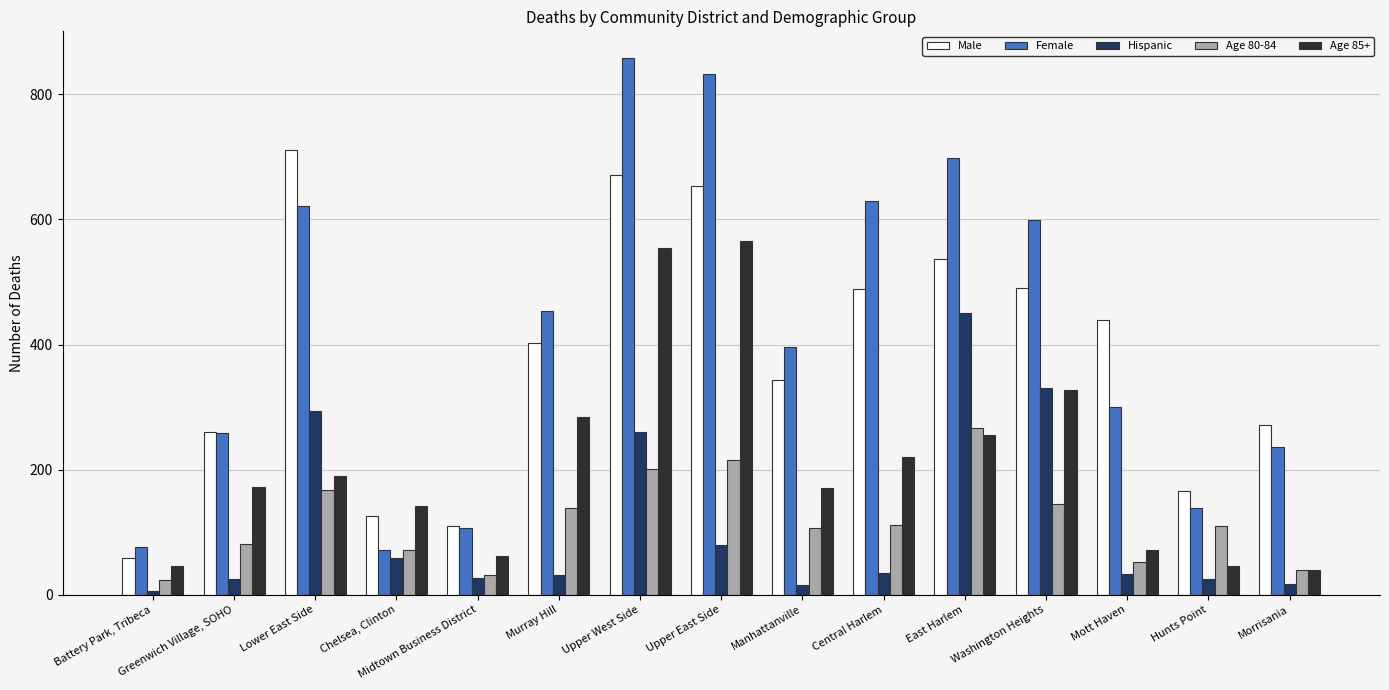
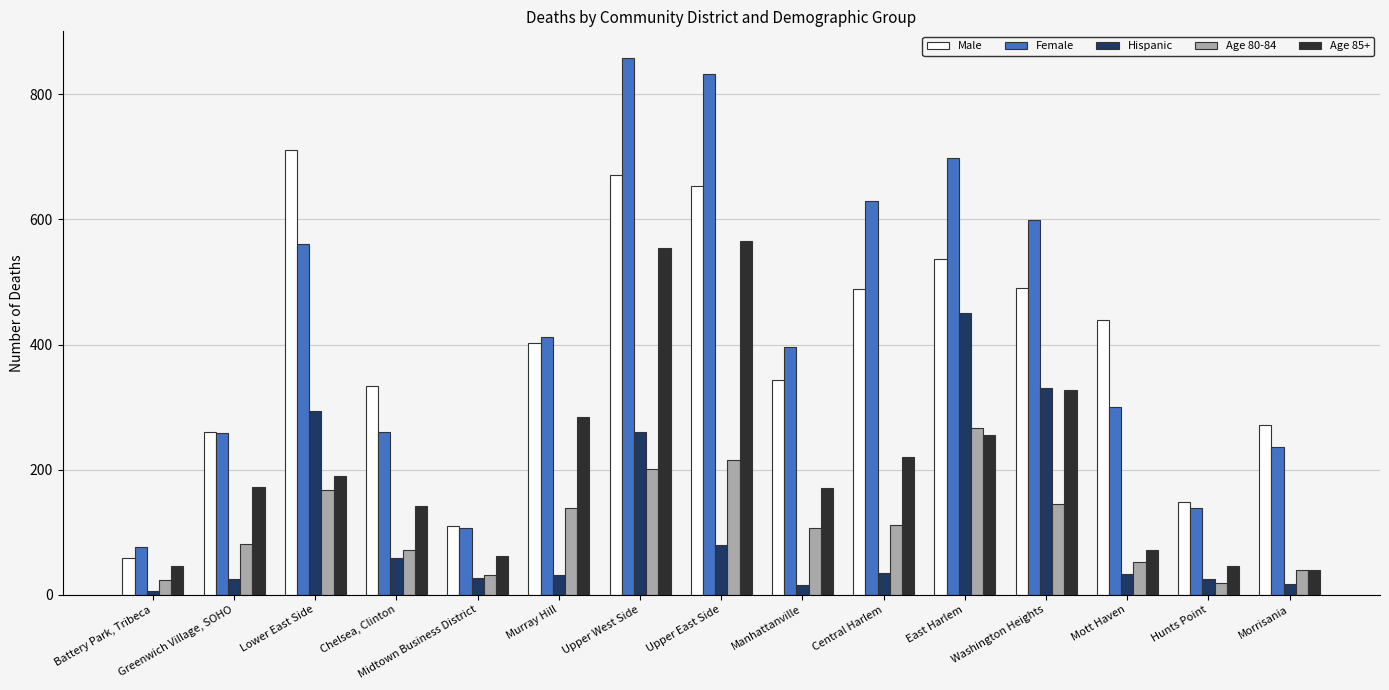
Female, Lower East Side: 620 -> 560
Male, Chelsea, Clinton: 130 -> 330
Female, Chelsea, Clinton: 70 -> 260
Female, Murray Hill: 450 -> 410
Male, Hunts Point: 170 -> 150
Age 80-84, Hunts Point: 110 -> 20
